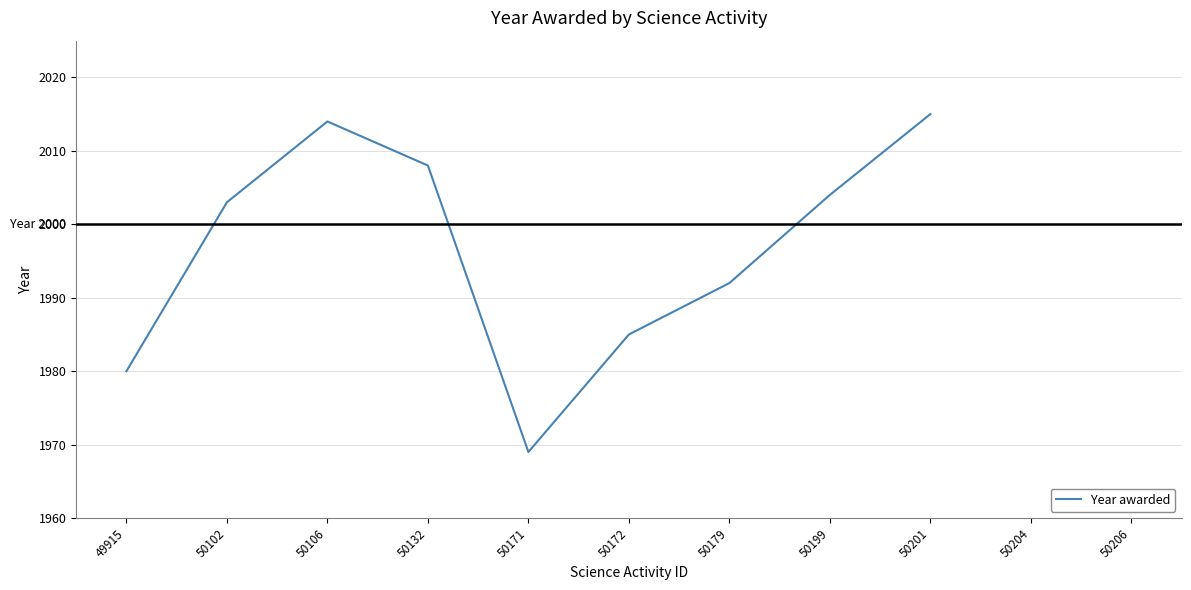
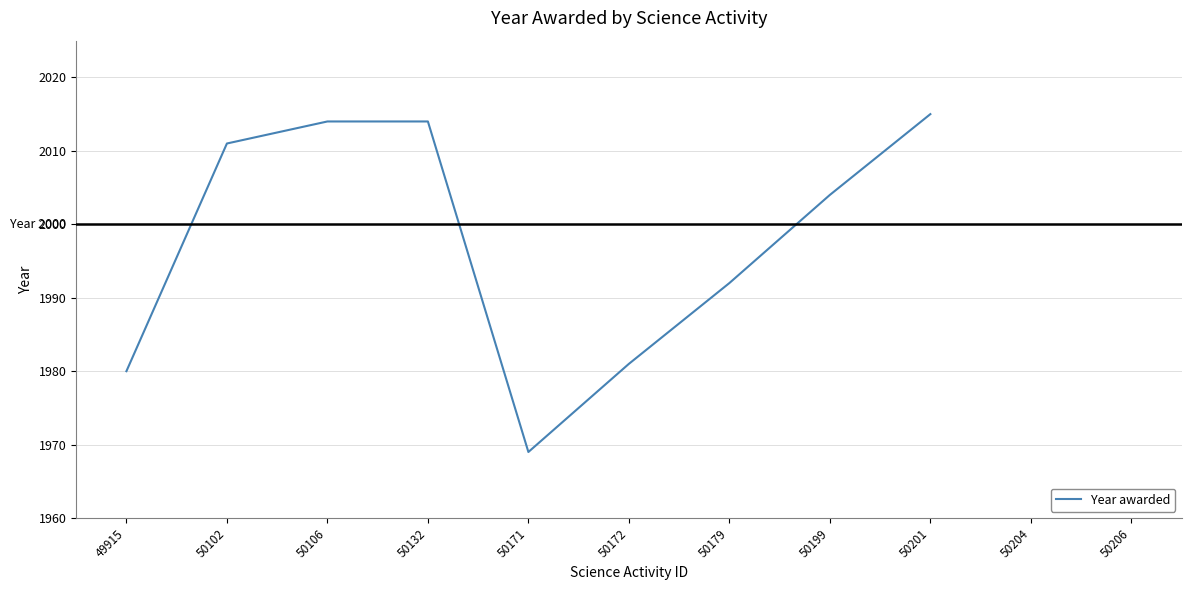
50102: 2003 -> 2011
50132: 2008 -> 2014
50172: 1985 -> 1981
